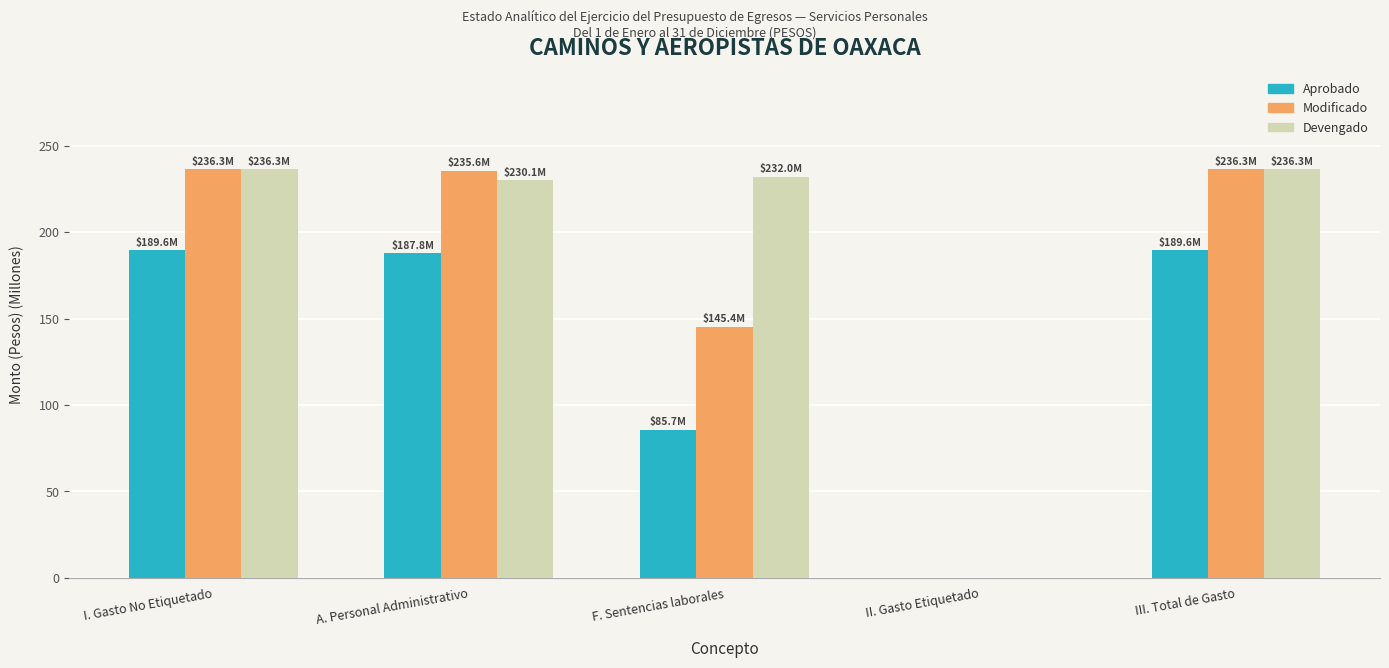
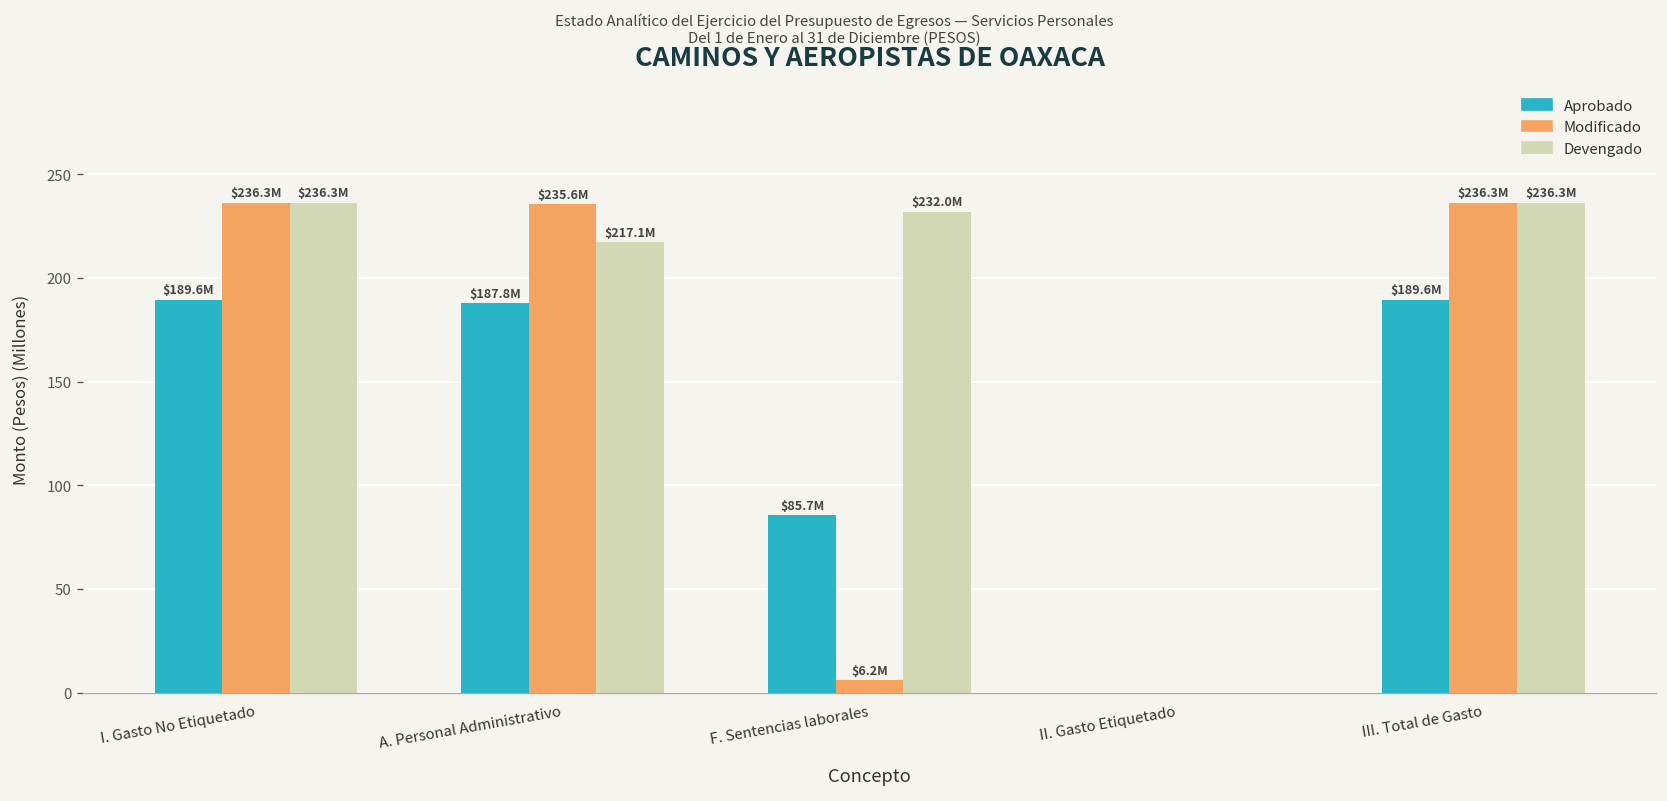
Devengado, A. Personal Administrativo: $230.1M -> $217.1M
Modificado, F. Sentencias laborales: $145.4M -> $6.2M
